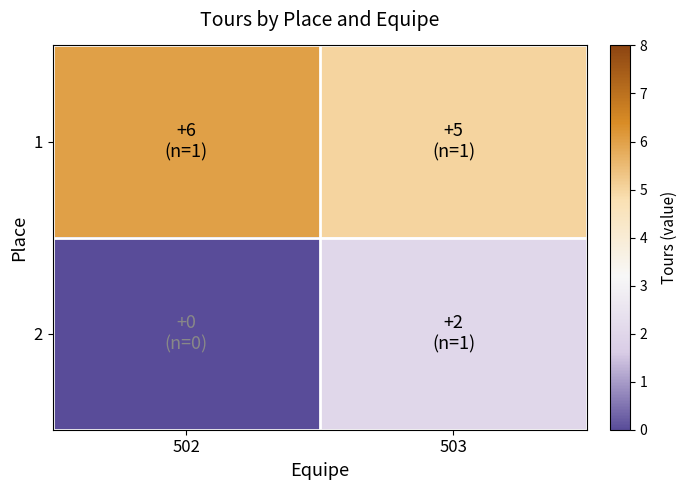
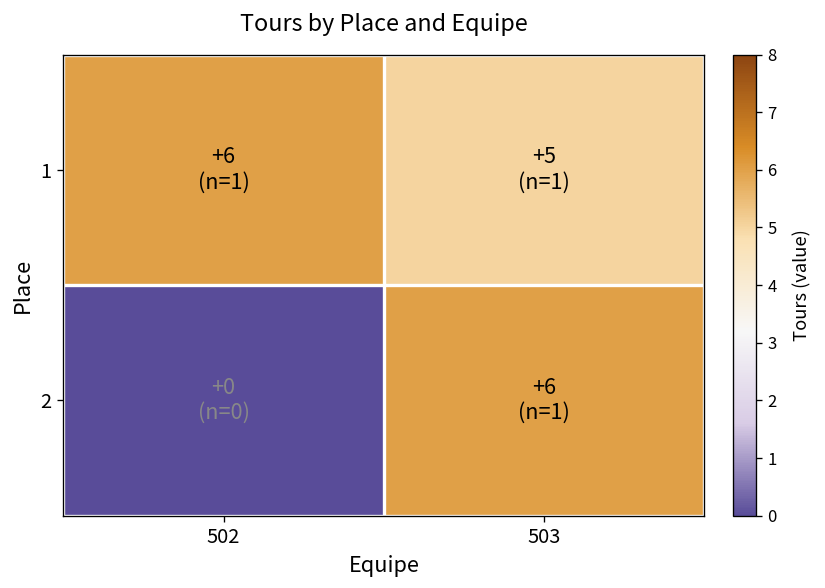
2, 503: +2 -> +6
